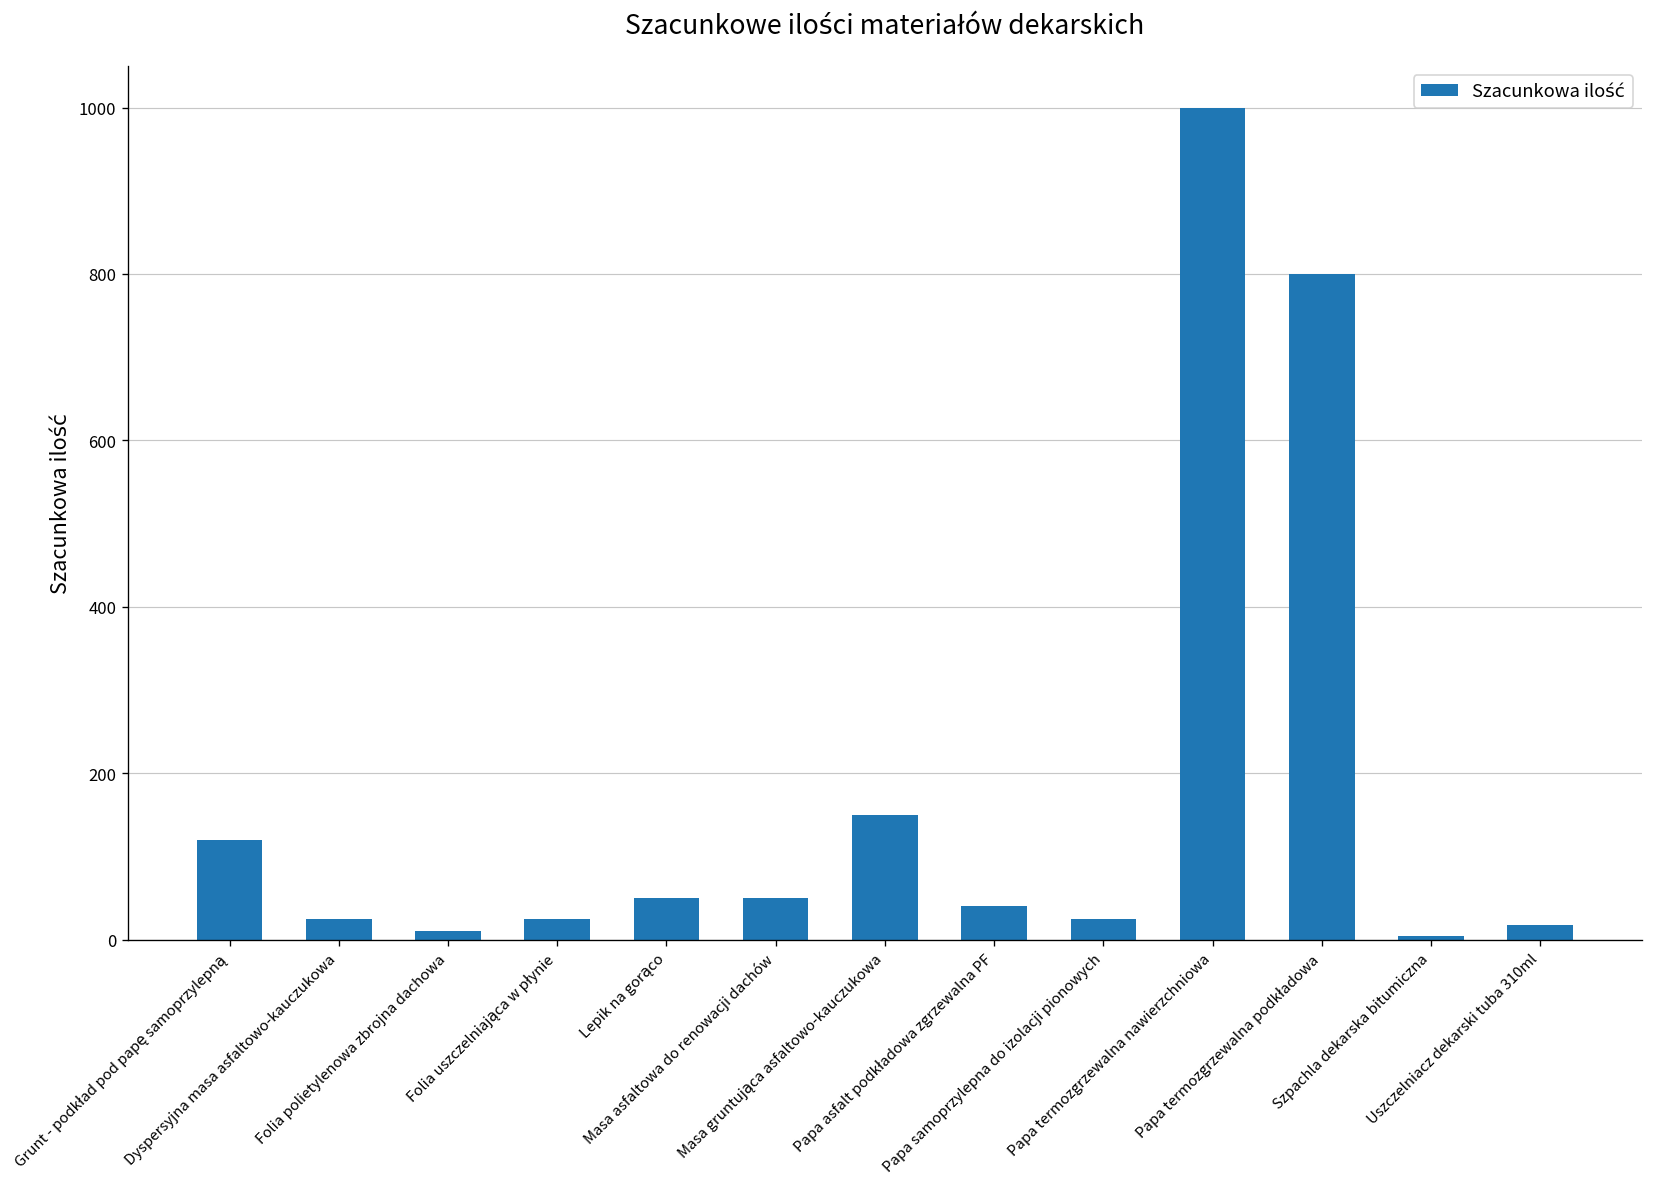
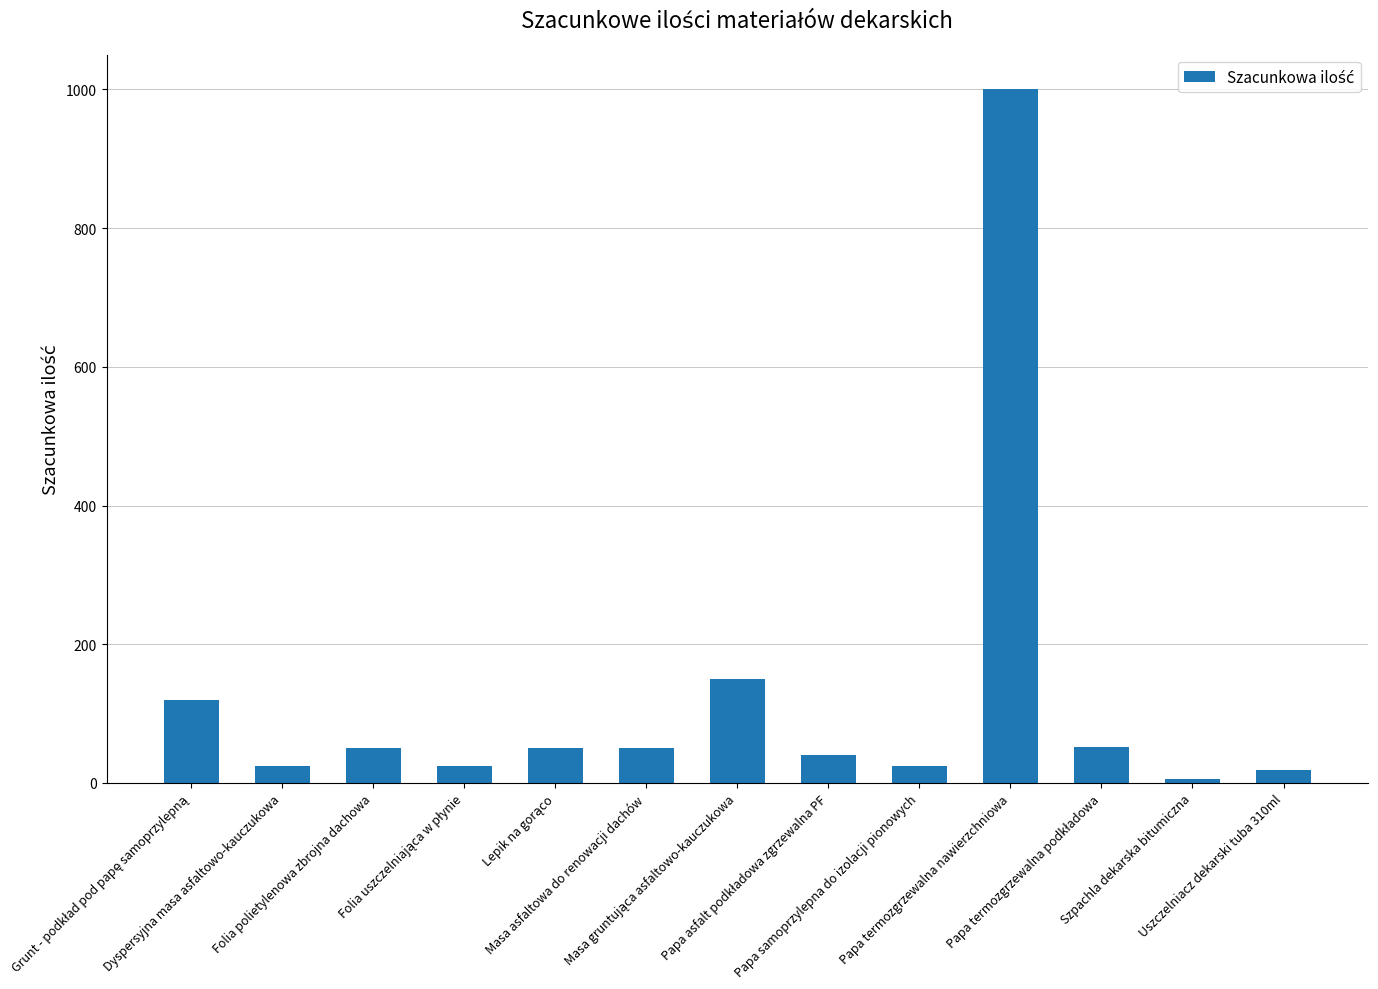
Folia polietylenowa zbrojna dachowa: 10 -> 50
Papa termozgrzewalna podkładowa: 800 -> 50
